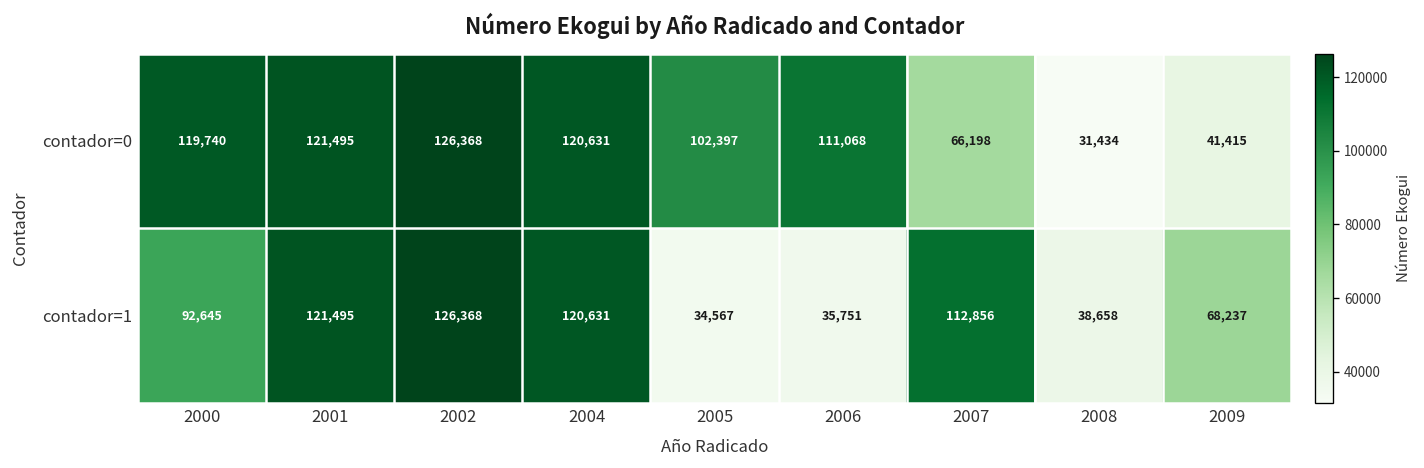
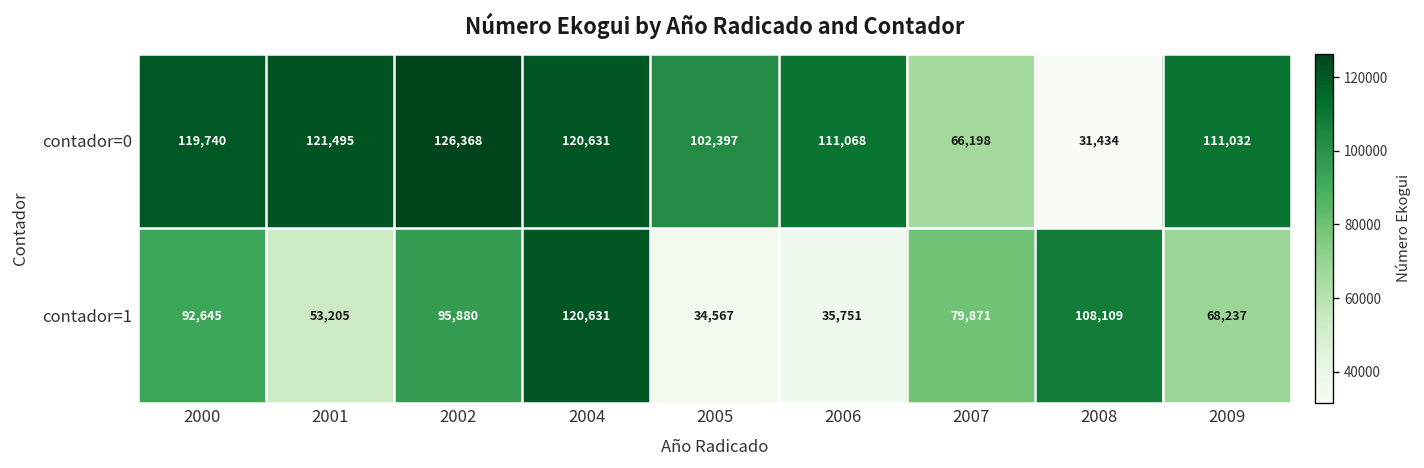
contador=0, 2009: 41,415 -> 111,032
contador=1, 2001: 121,495 -> 53,205
contador=1, 2002: 126,368 -> 95,880
contador=1, 2007: 112,856 -> 79,871
contador=1, 2008: 38,658 -> 108,109
